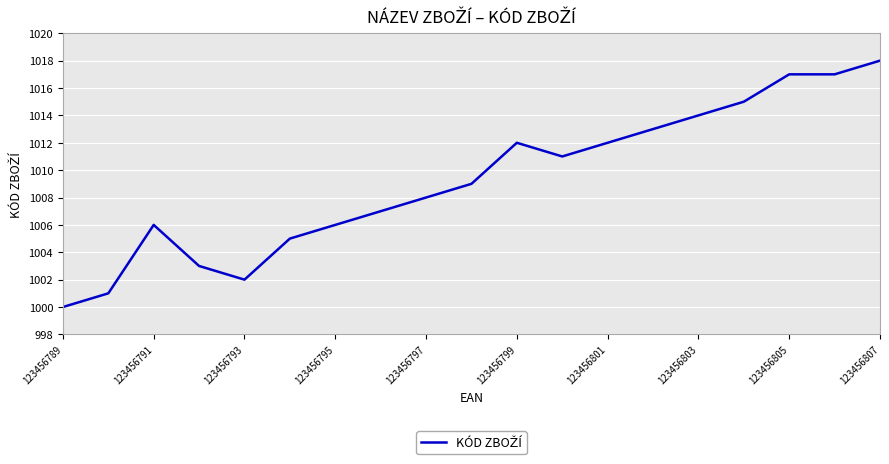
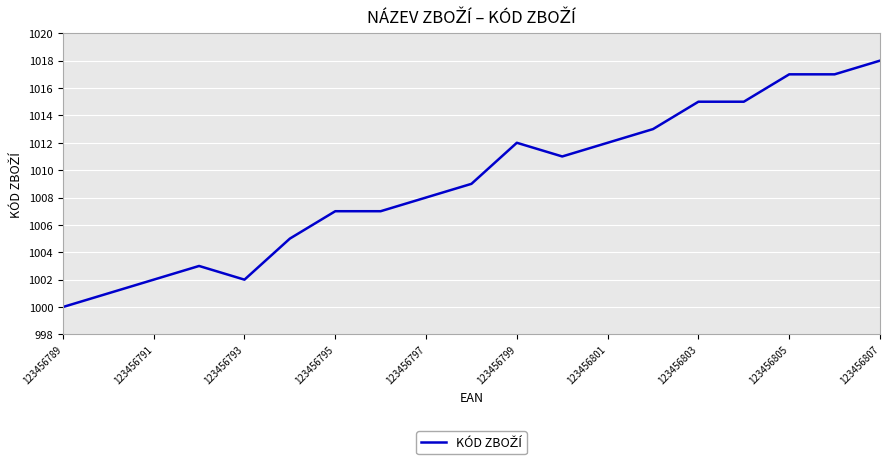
123456791: 1006 -> 1002
123456795: 1006 -> 1007
123456803: 1014 -> 1015
